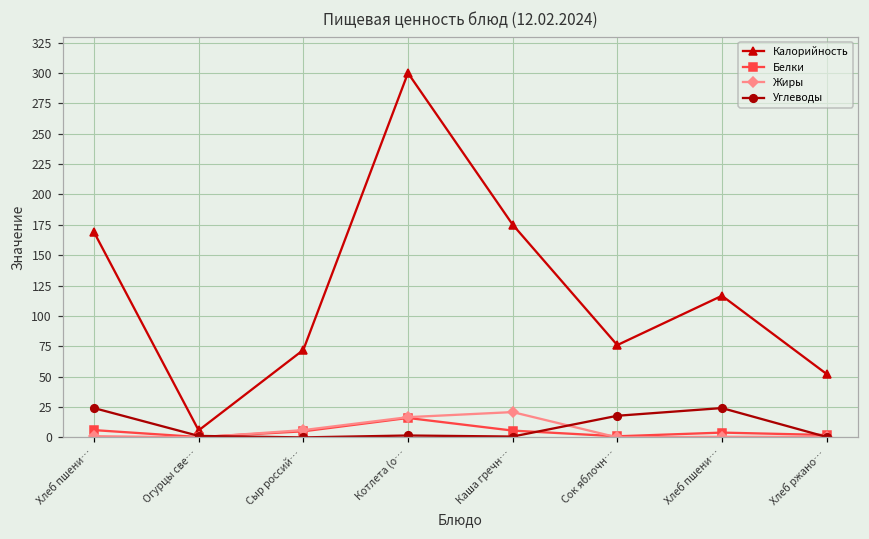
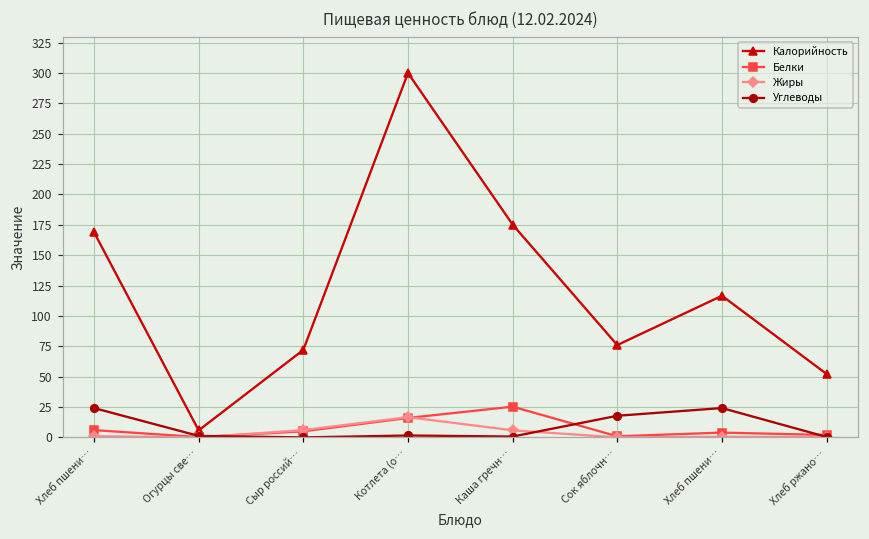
Белки, Каша гречн…: 6 -> 25
Жиры, Каша гречн…: 21 -> 6
